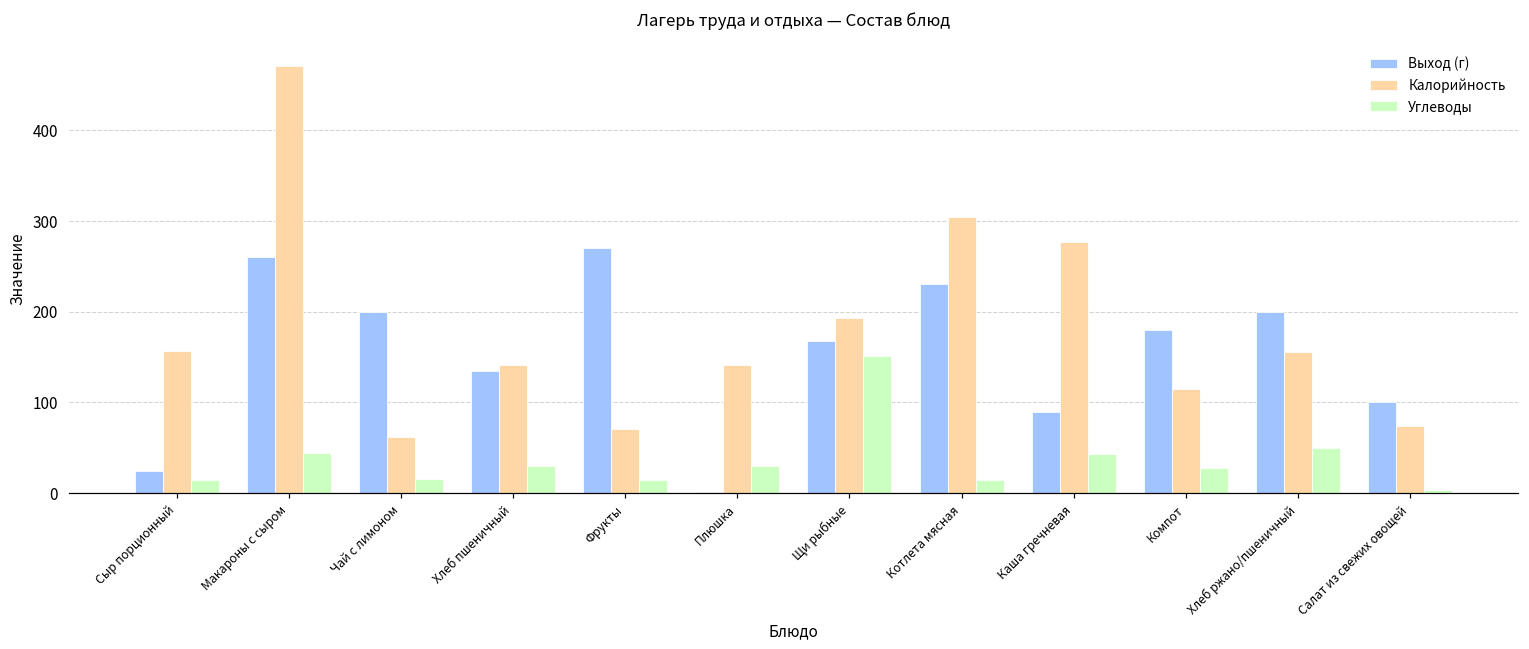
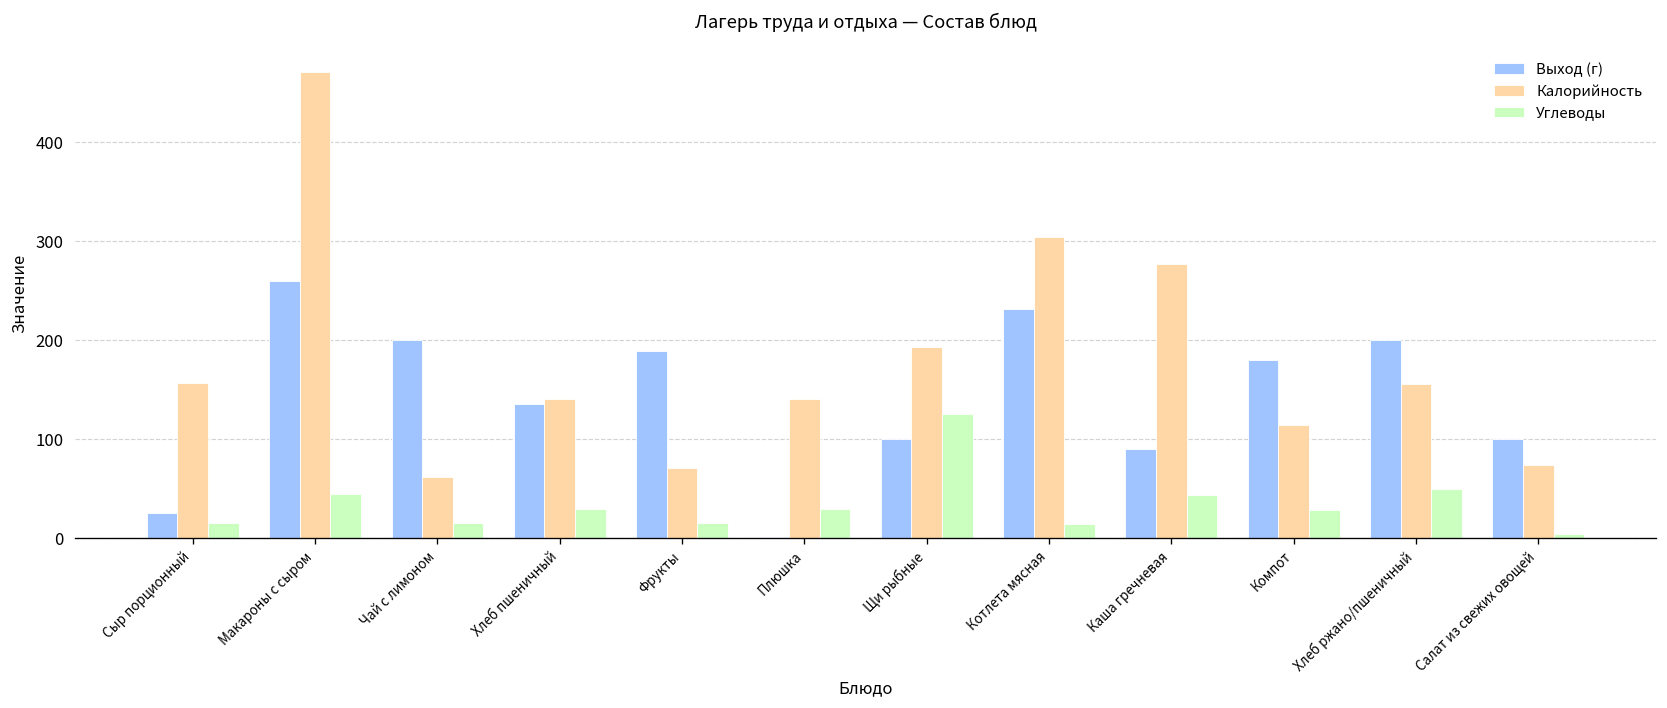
Выход (г), Фрукты: 270 -> 190
Выход (г), Щи рыбные: 170 -> 100
Углеводы, Щи рыбные: 150 -> 130
